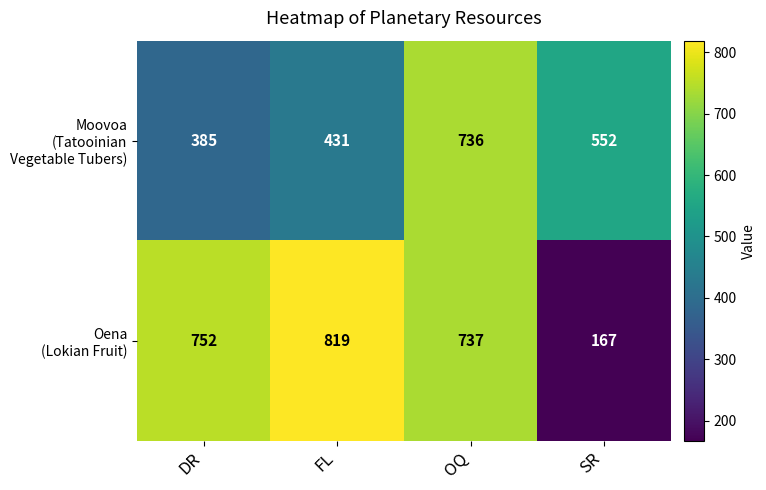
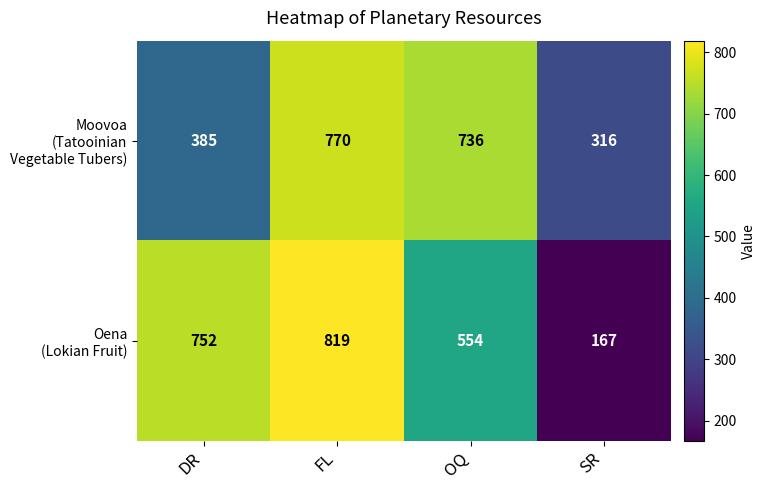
Moovoa (Tatooinian Vegetable Tubers), FL: 431 -> 770
Moovoa (Tatooinian Vegetable Tubers), SR: 552 -> 316
Oena (Lokian Fruit), OQ: 737 -> 554
